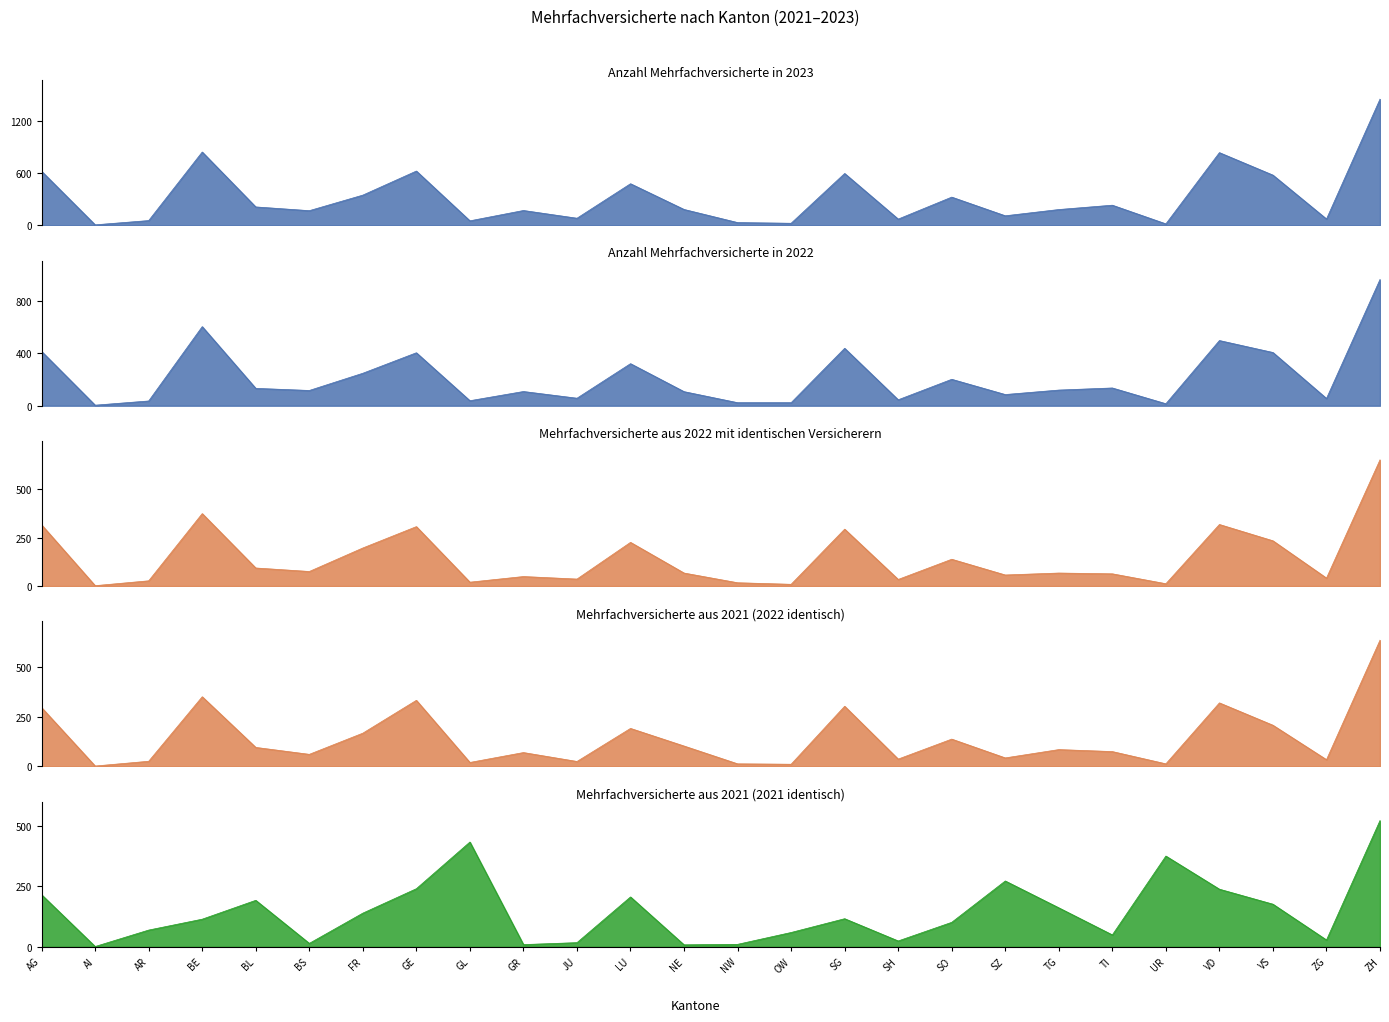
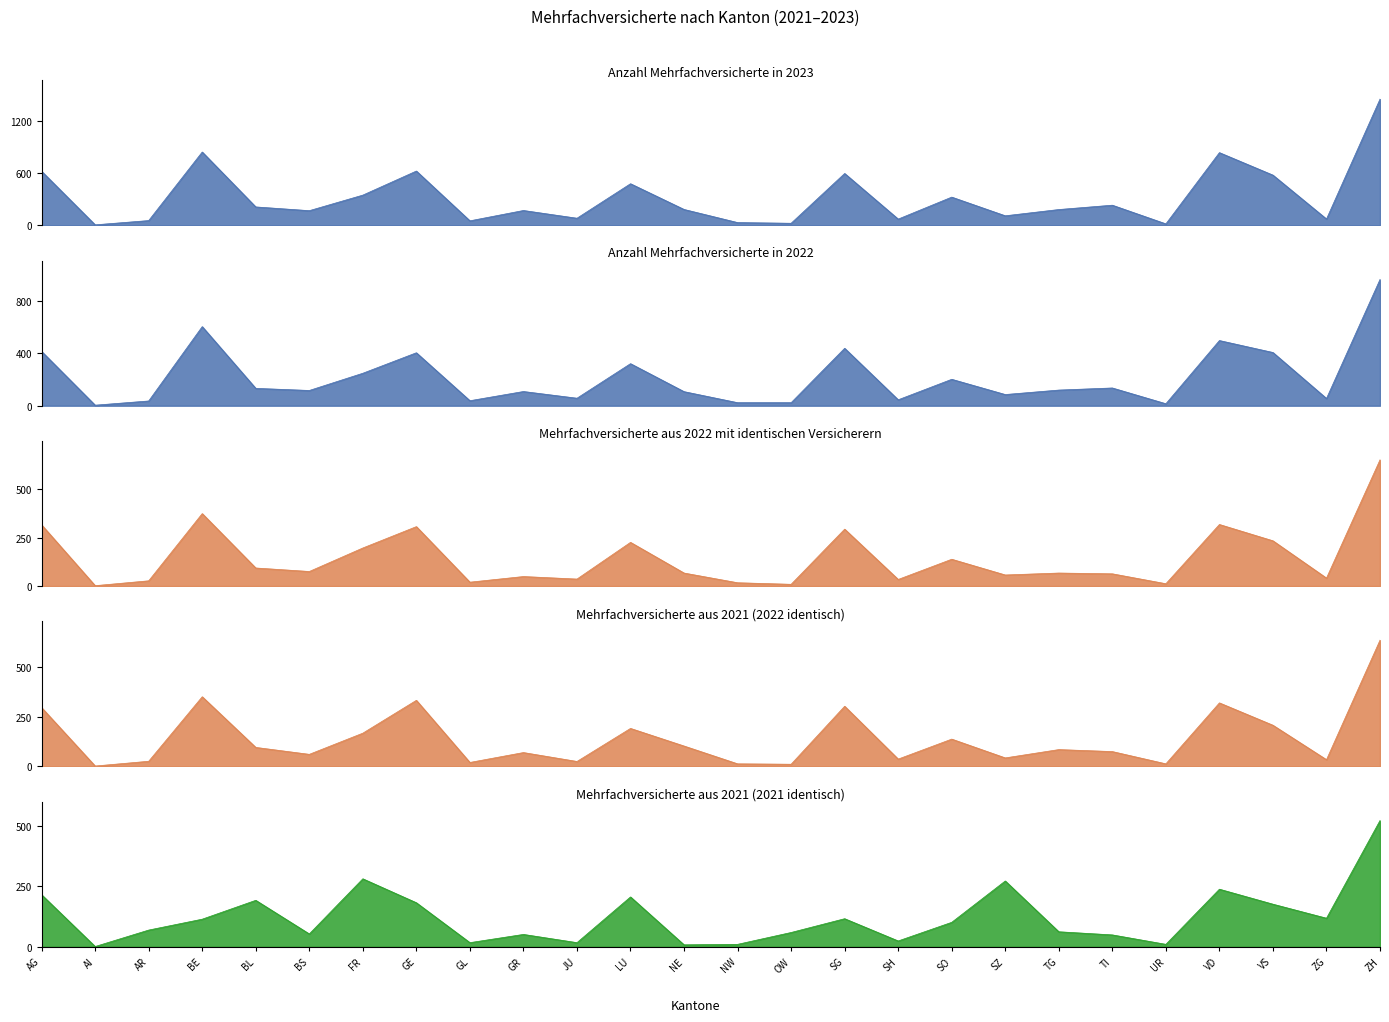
Mehrfachversicherte aus 2021 (2021 identisch), BS: 10 -> 50
Mehrfachversicherte aus 2021 (2021 identisch), FR: 140 -> 280
Mehrfachversicherte aus 2021 (2021 identisch), GE: 240 -> 180
Mehrfachversicherte aus 2021 (2021 identisch), GL: 430 -> 20
Mehrfachversicherte aus 2021 (2021 identisch), GR: 10 -> 50
Mehrfachversicherte aus 2021 (2021 identisch), TG: 160 -> 60
Mehrfachversicherte aus 2021 (2021 identisch), UR: 380 -> 10
Mehrfachversicherte aus 2021 (2021 identisch), ZG: 30 -> 120
